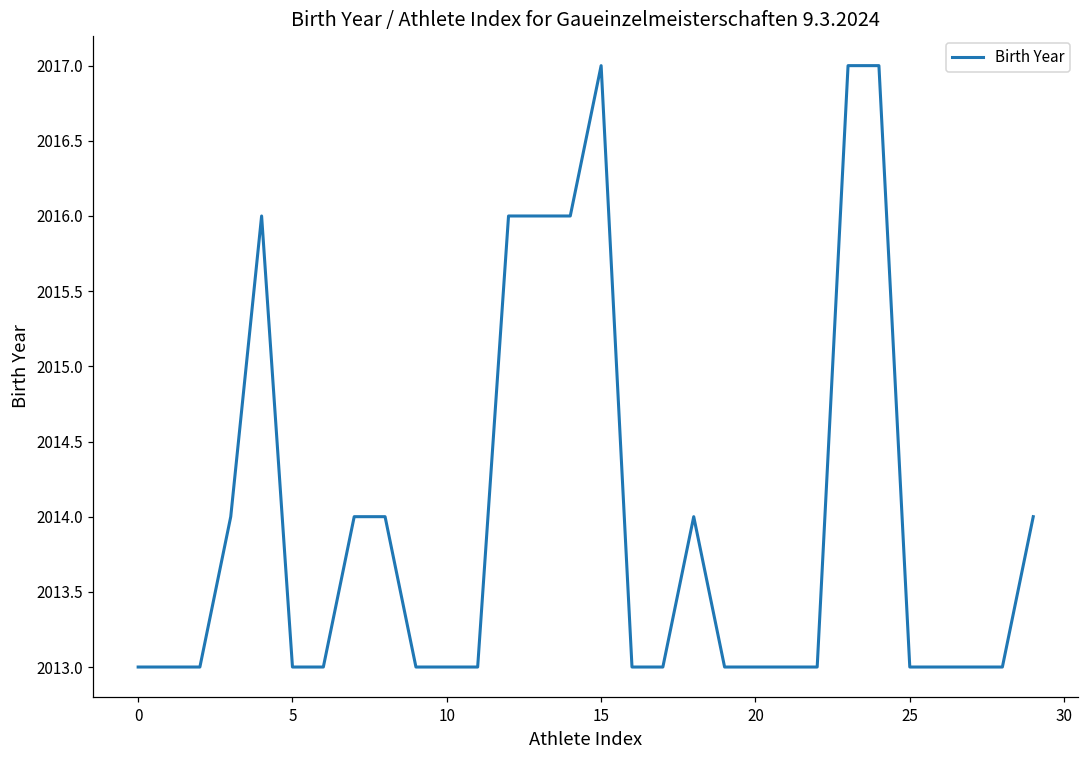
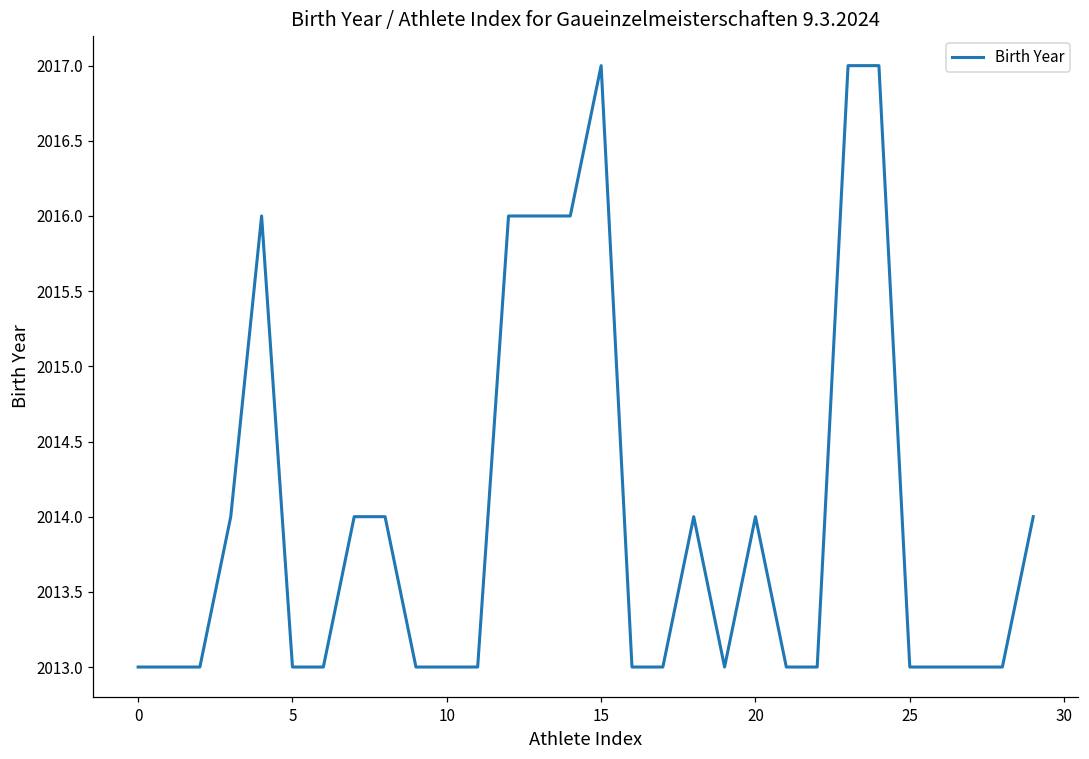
20: 2013 -> 2014
